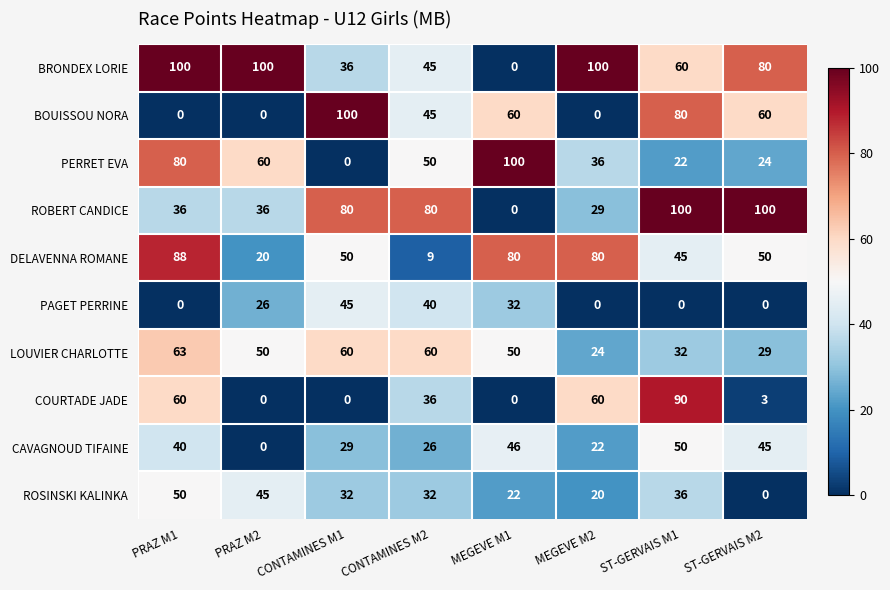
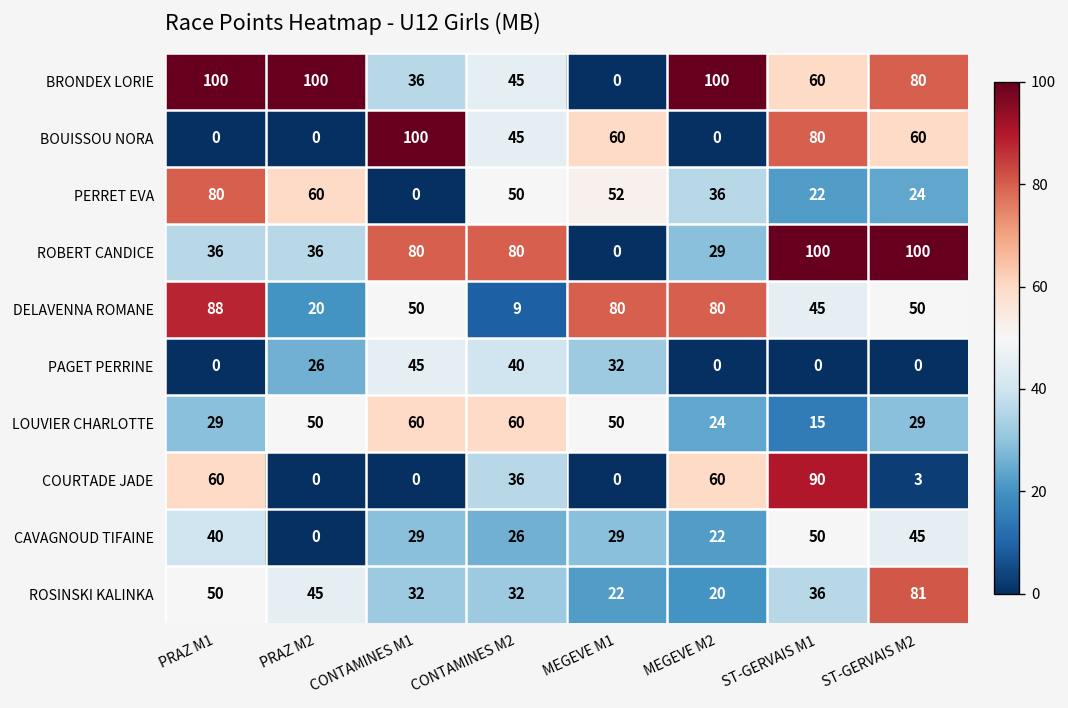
PERRET EVA, MEGEVE M1: 100 -> 52
LOUVIER CHARLOTTE, PRAZ M1: 63 -> 29
LOUVIER CHARLOTTE, ST-GERVAIS M1: 32 -> 15
CAVAGNOUD TIFAINE, MEGEVE M1: 46 -> 29
ROSINSKI KALINKA, ST-GERVAIS M2: 0 -> 81
